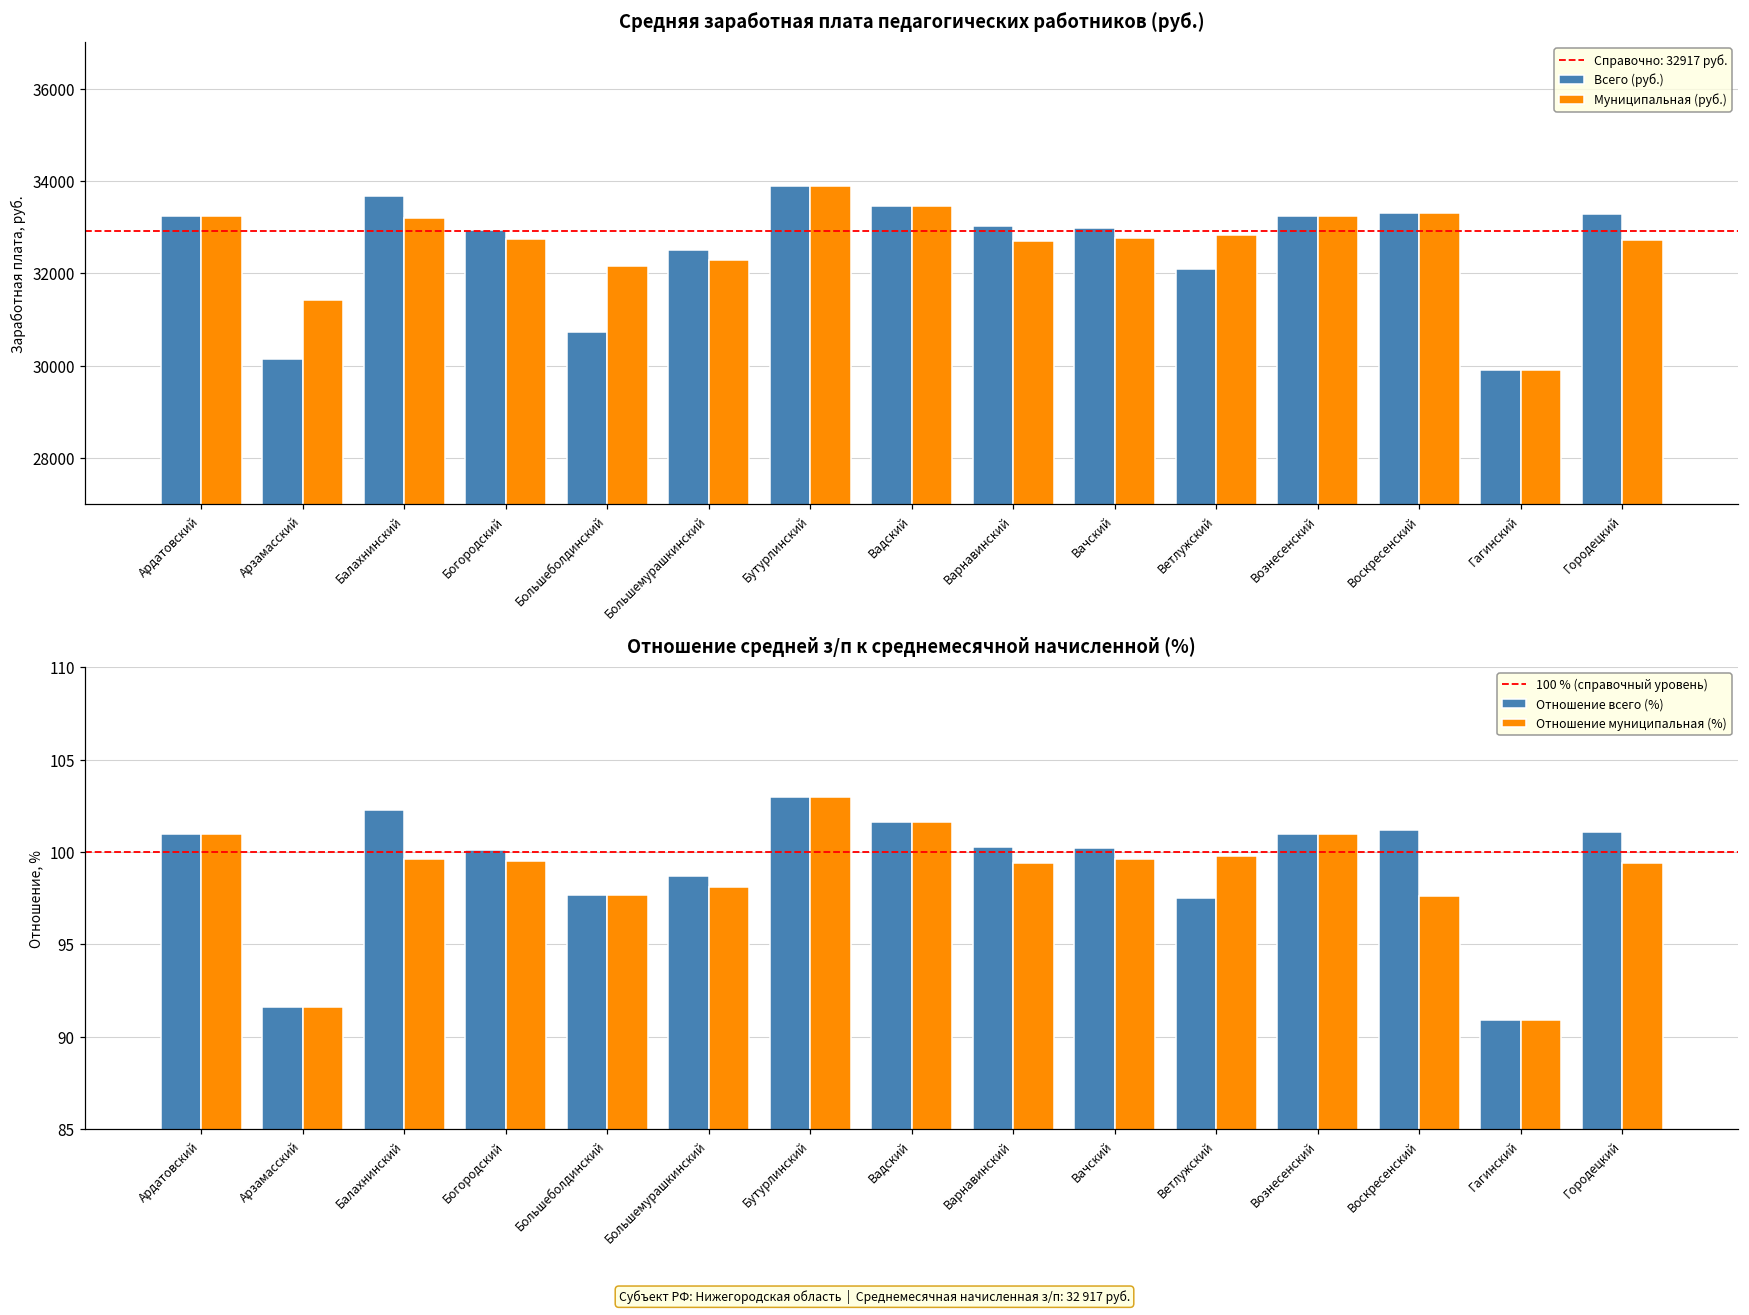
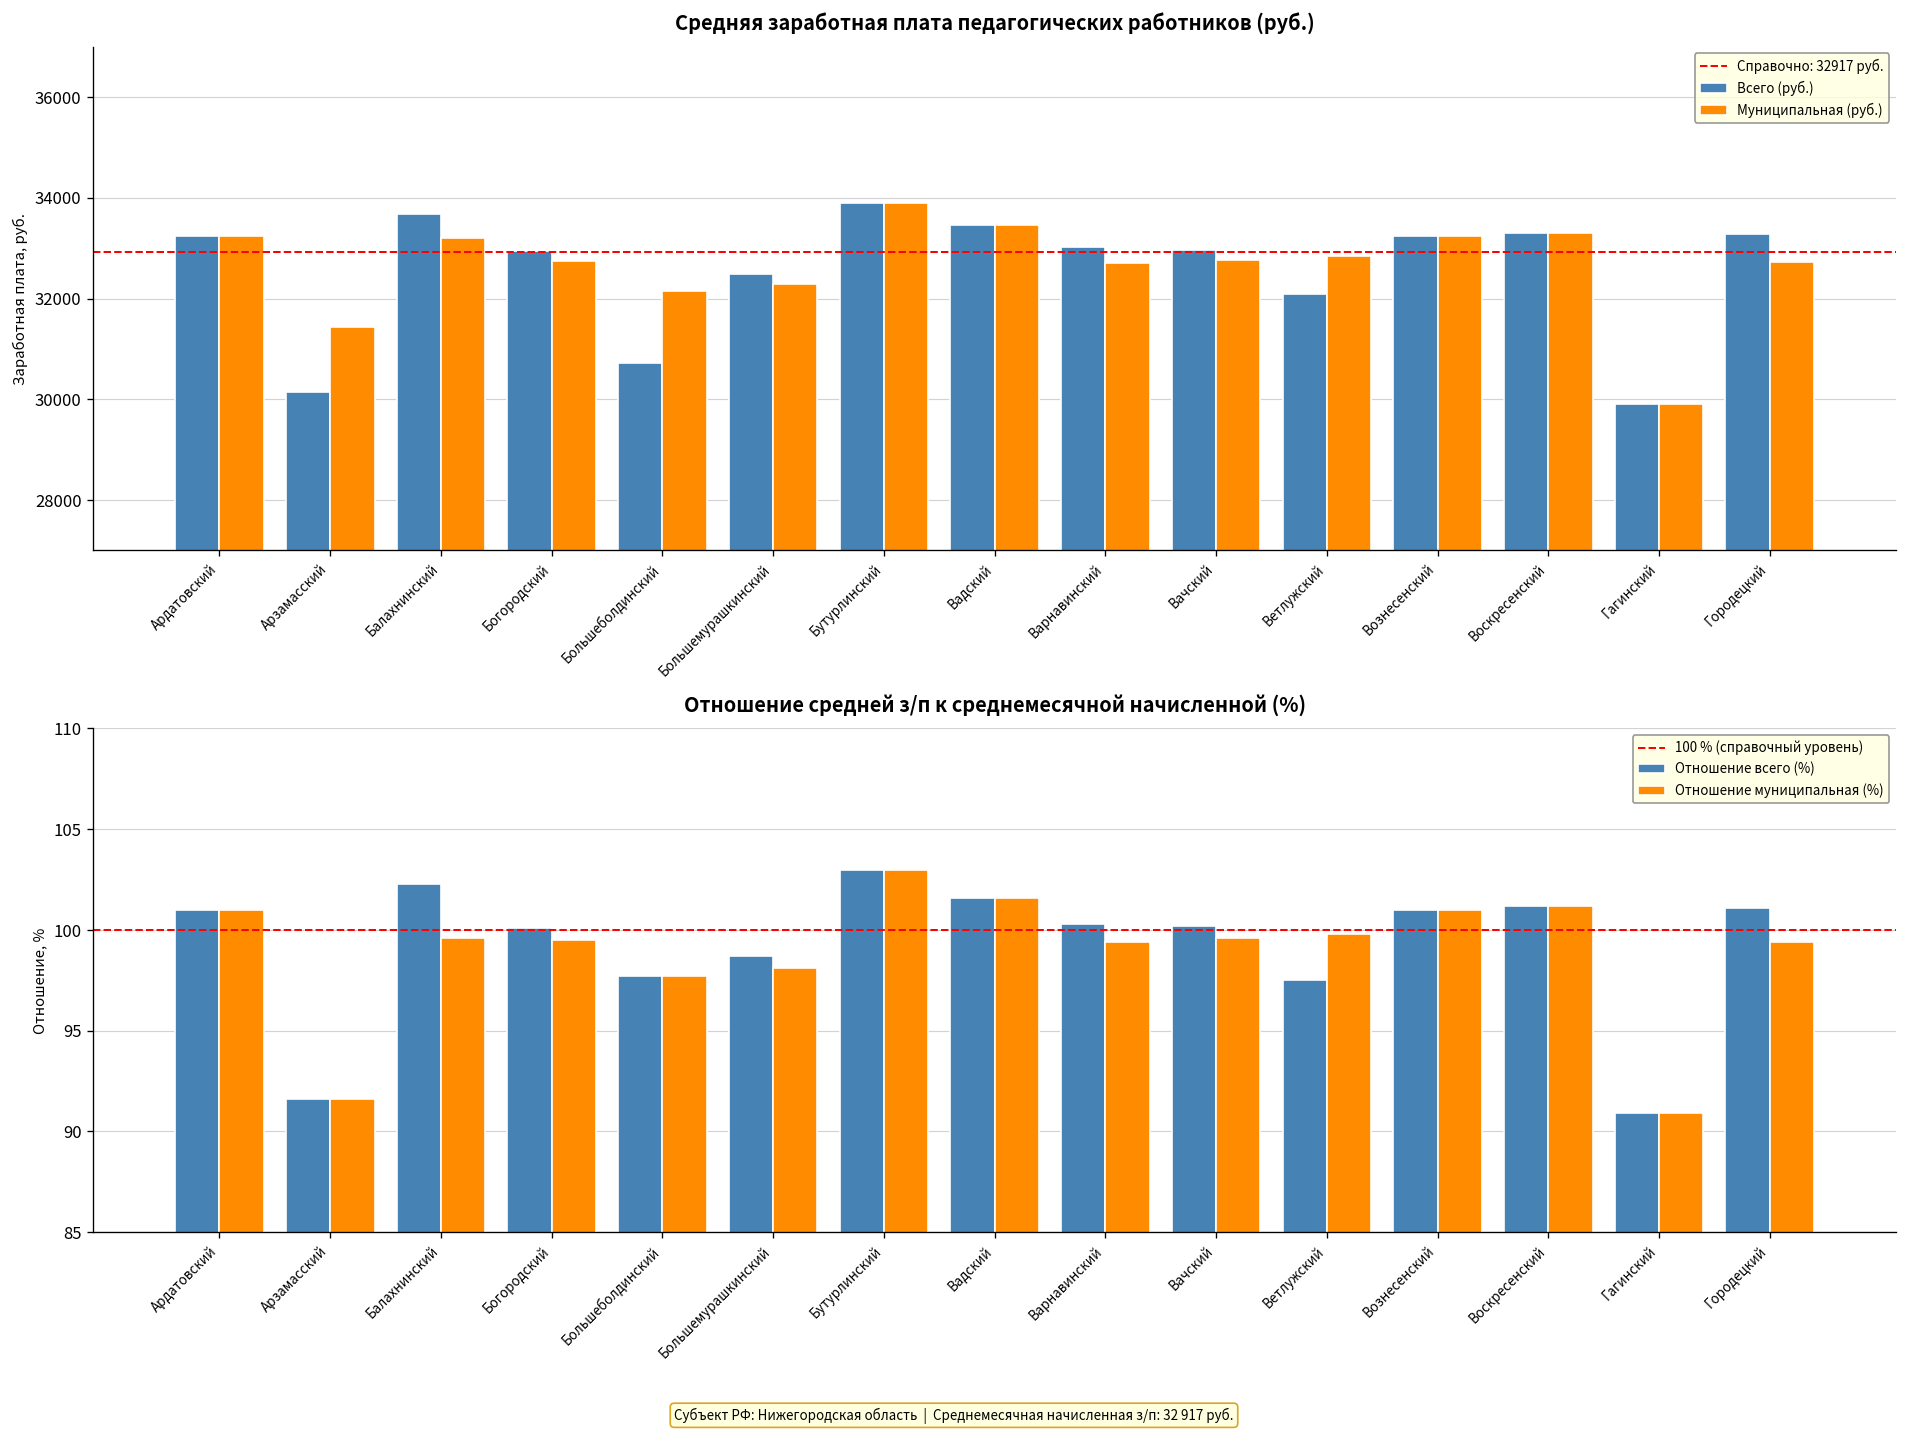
Отношение средней з/п к среднемесячной начисленной (%), Отношение муниципальная (%), Воскресенский: 97.6 -> 101.2
